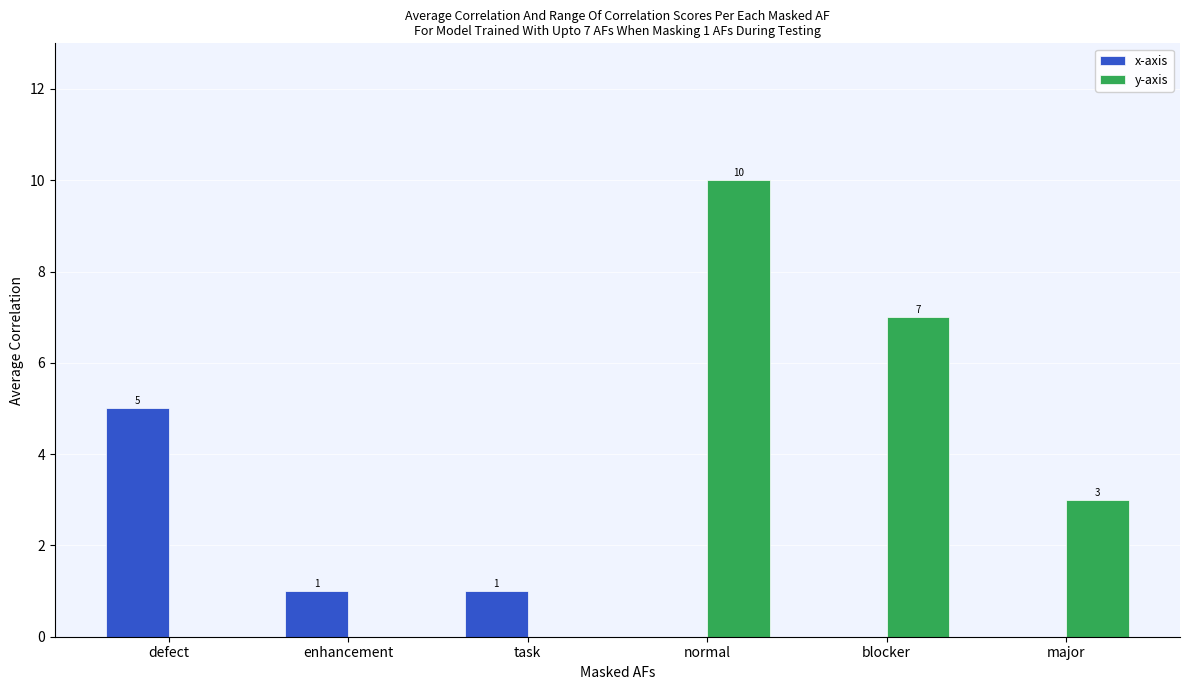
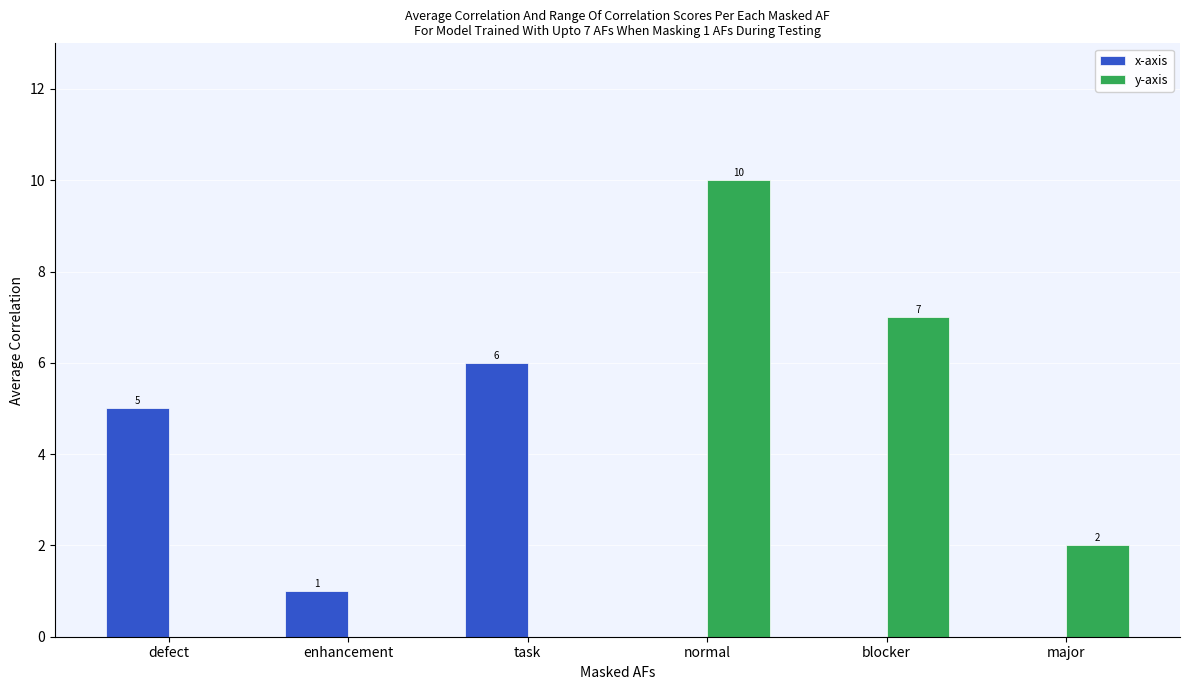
x-axis, task: 1 -> 6
y-axis, major: 3 -> 2
